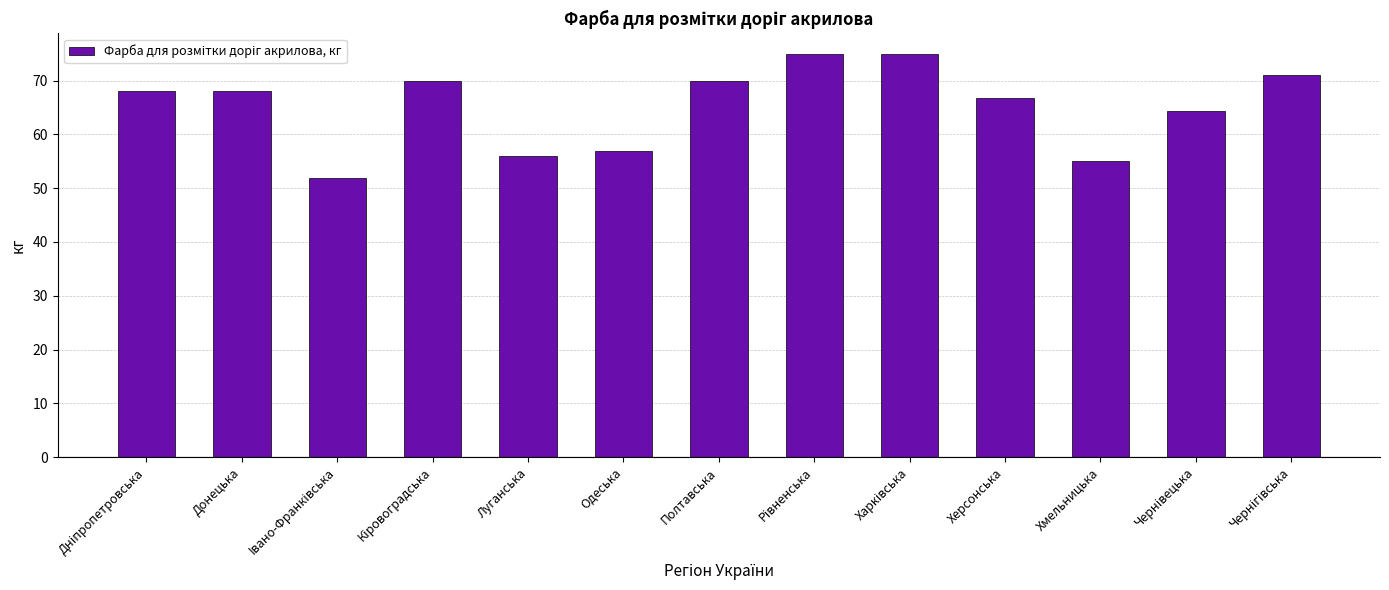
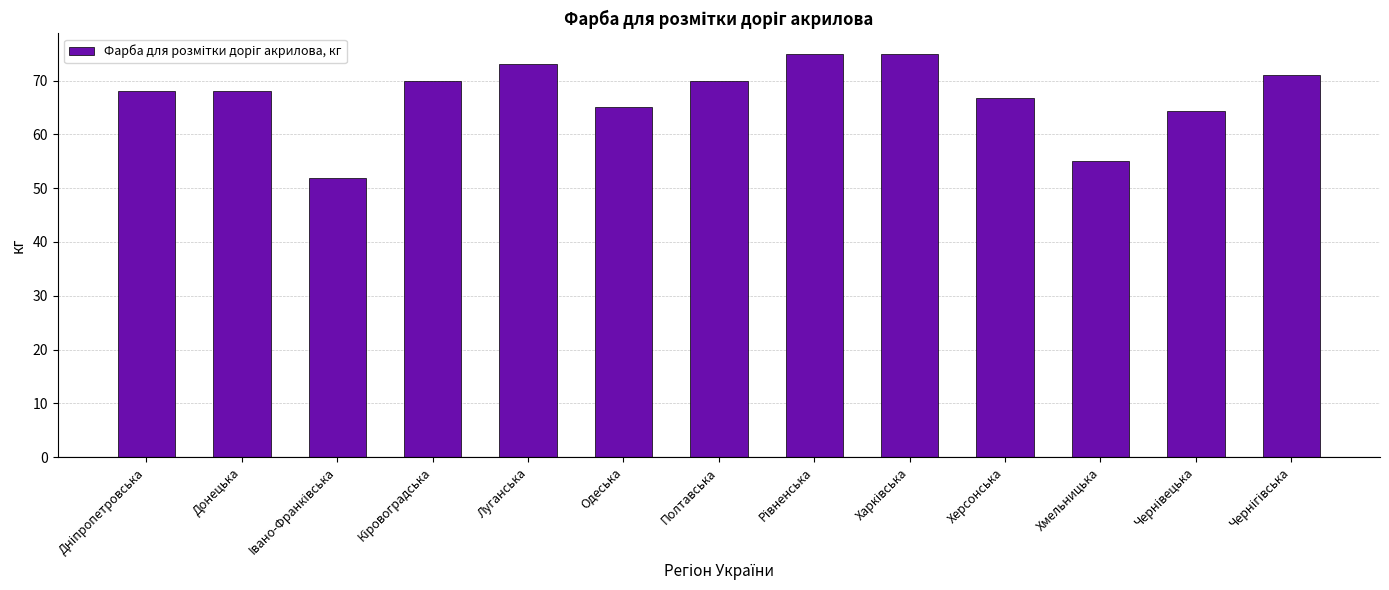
Луганська: 56 -> 73
Одеська: 57 -> 65
